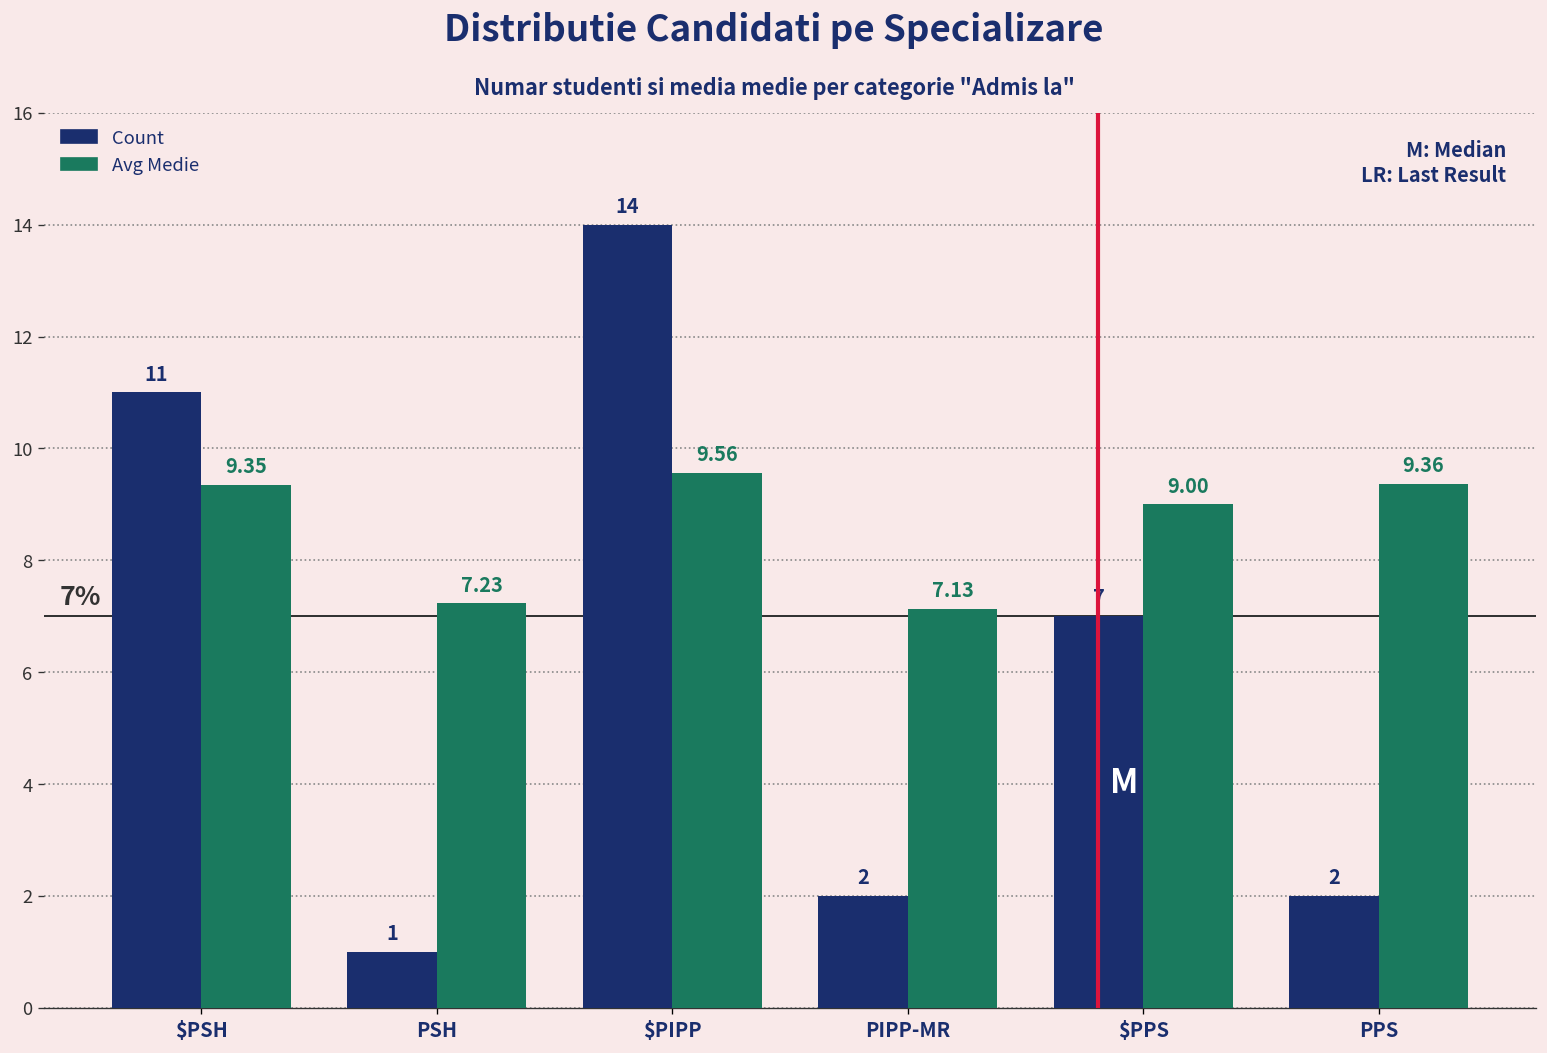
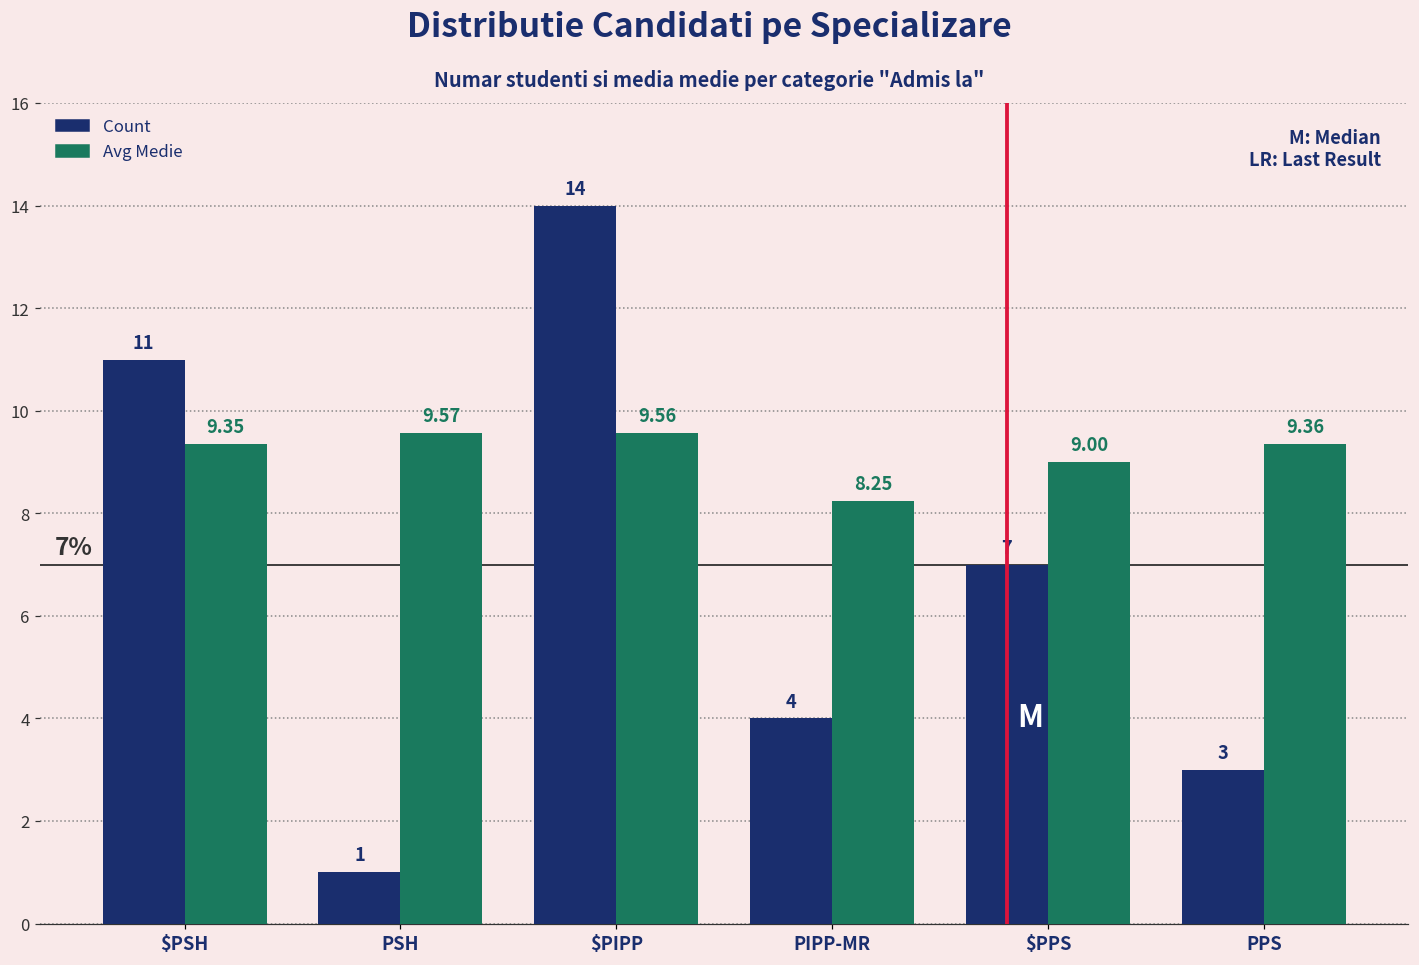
Avg Medie, PSH: 7.23 -> 9.57
Count, PIPP-MR: 2 -> 4
Avg Medie, PIPP-MR: 7.13 -> 8.25
Count, PPS: 2 -> 3
